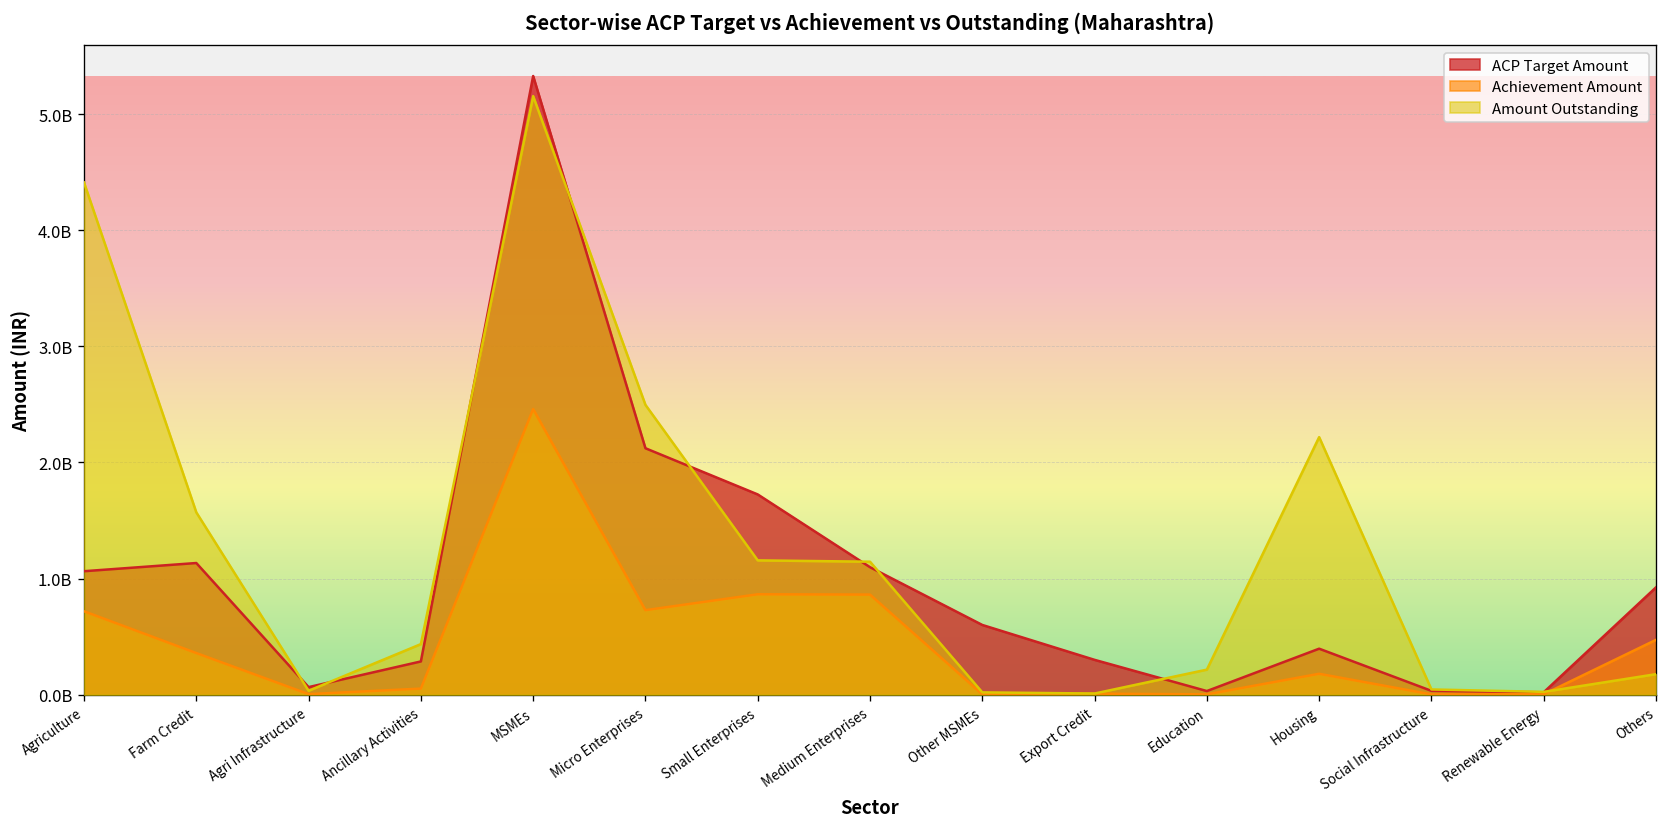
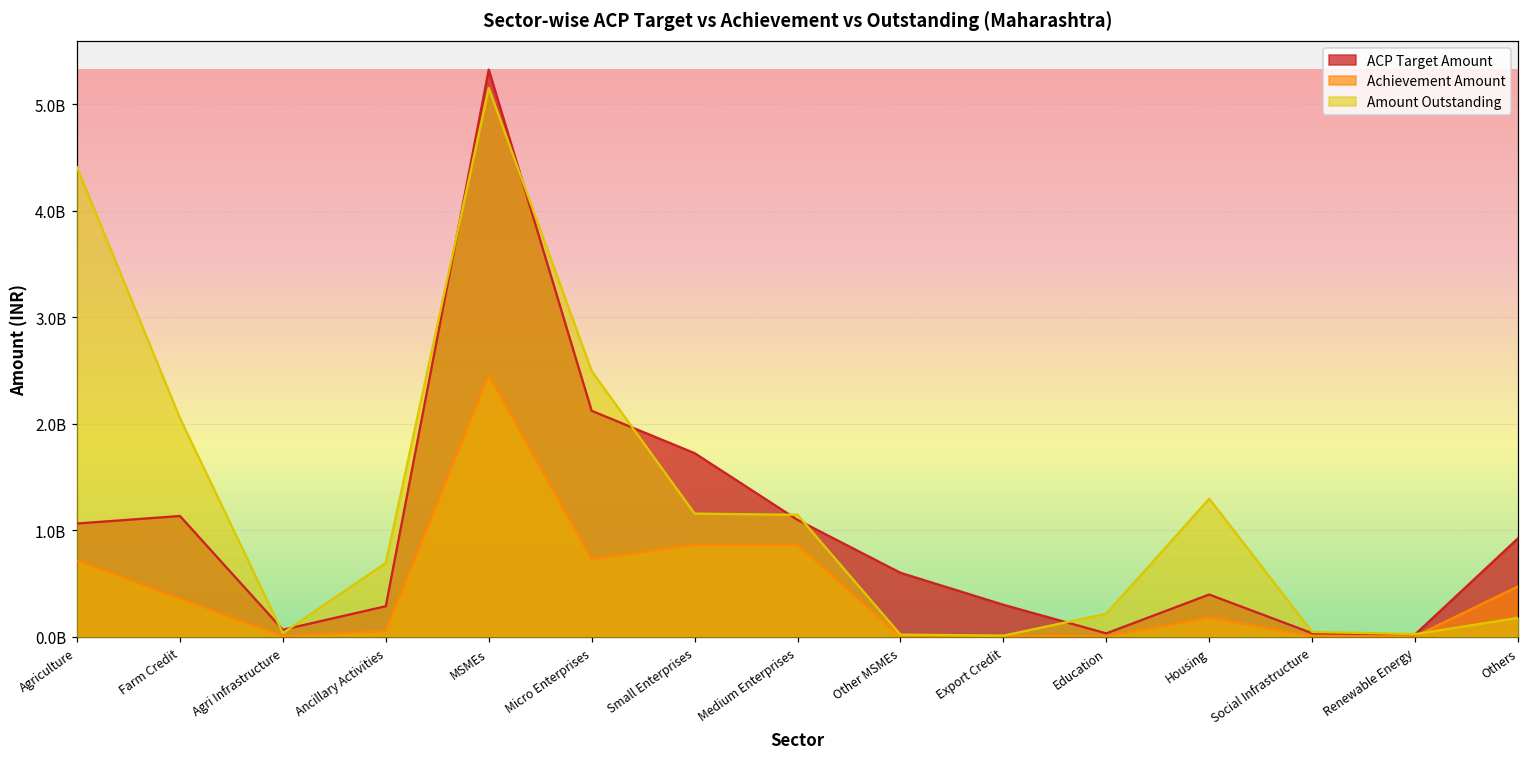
Amount Outstanding, Farm Credit: 1600000000 -> 2100000000
Amount Outstanding, Ancillary Activities: 400000000 -> 700000000
Amount Outstanding, Housing: 2200000000 -> 1300000000
